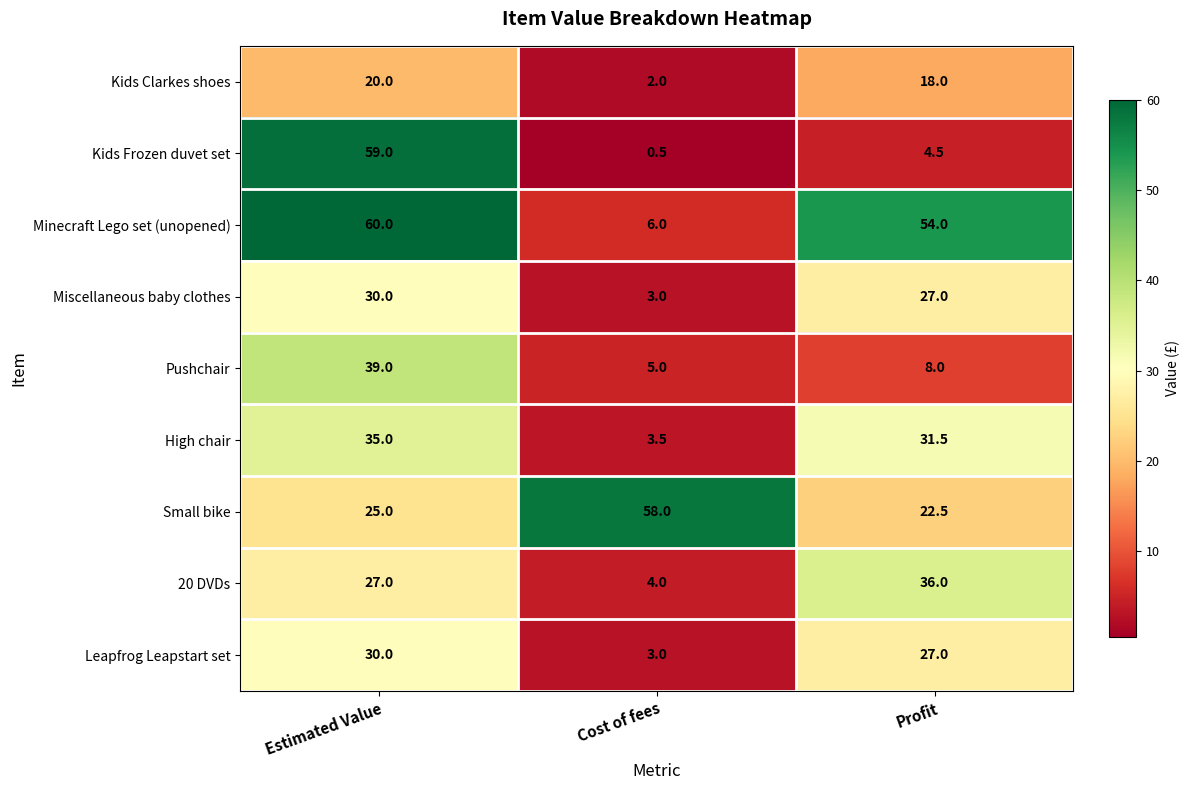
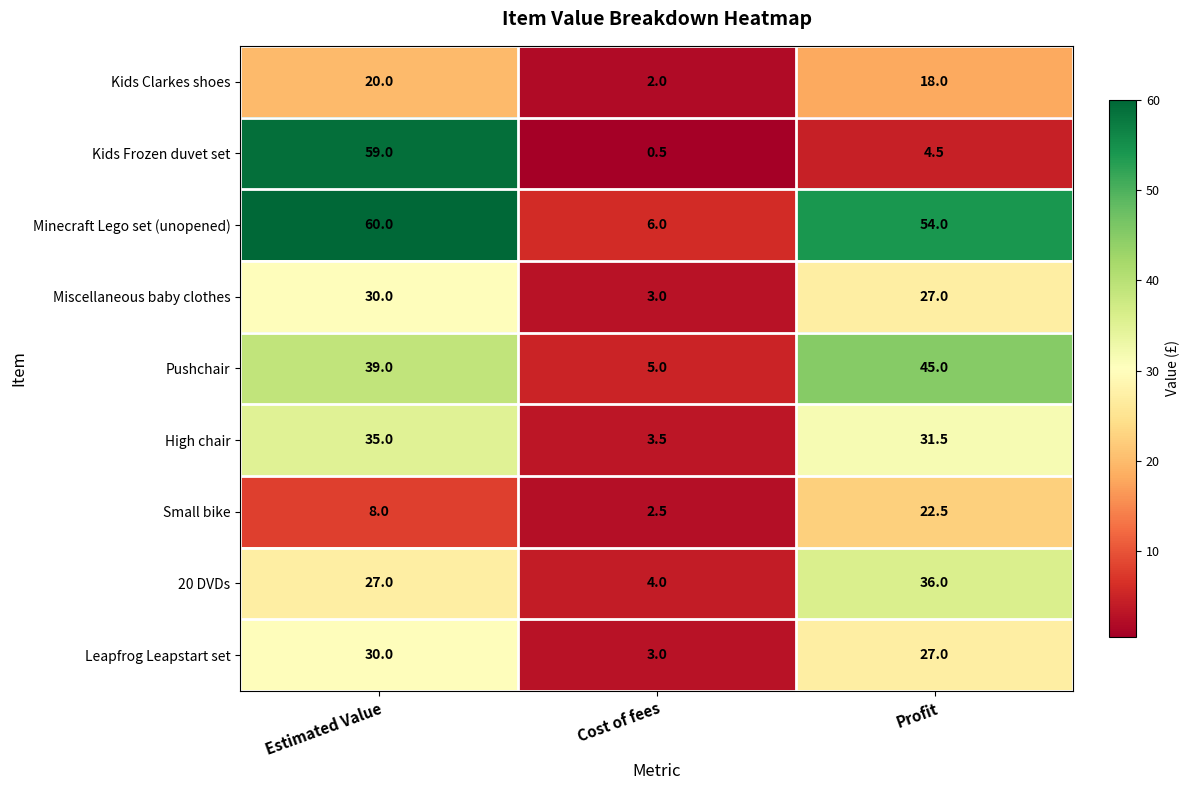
Pushchair, Profit: 8.0 -> 45.0
Small bike, Estimated Value: 25.0 -> 8.0
Small bike, Cost of fees: 58.0 -> 2.5
